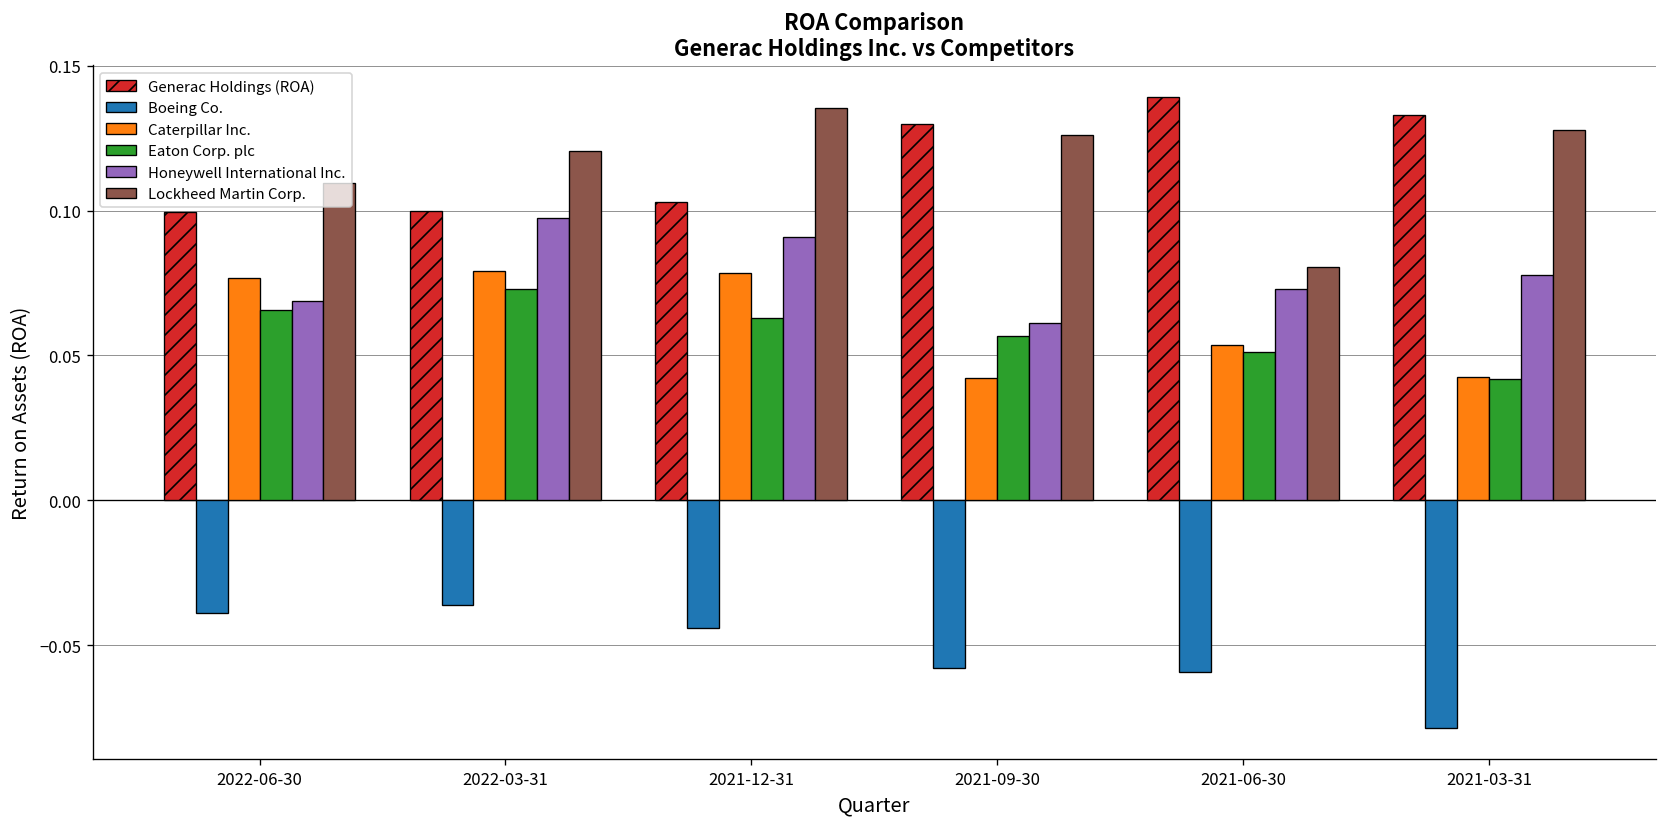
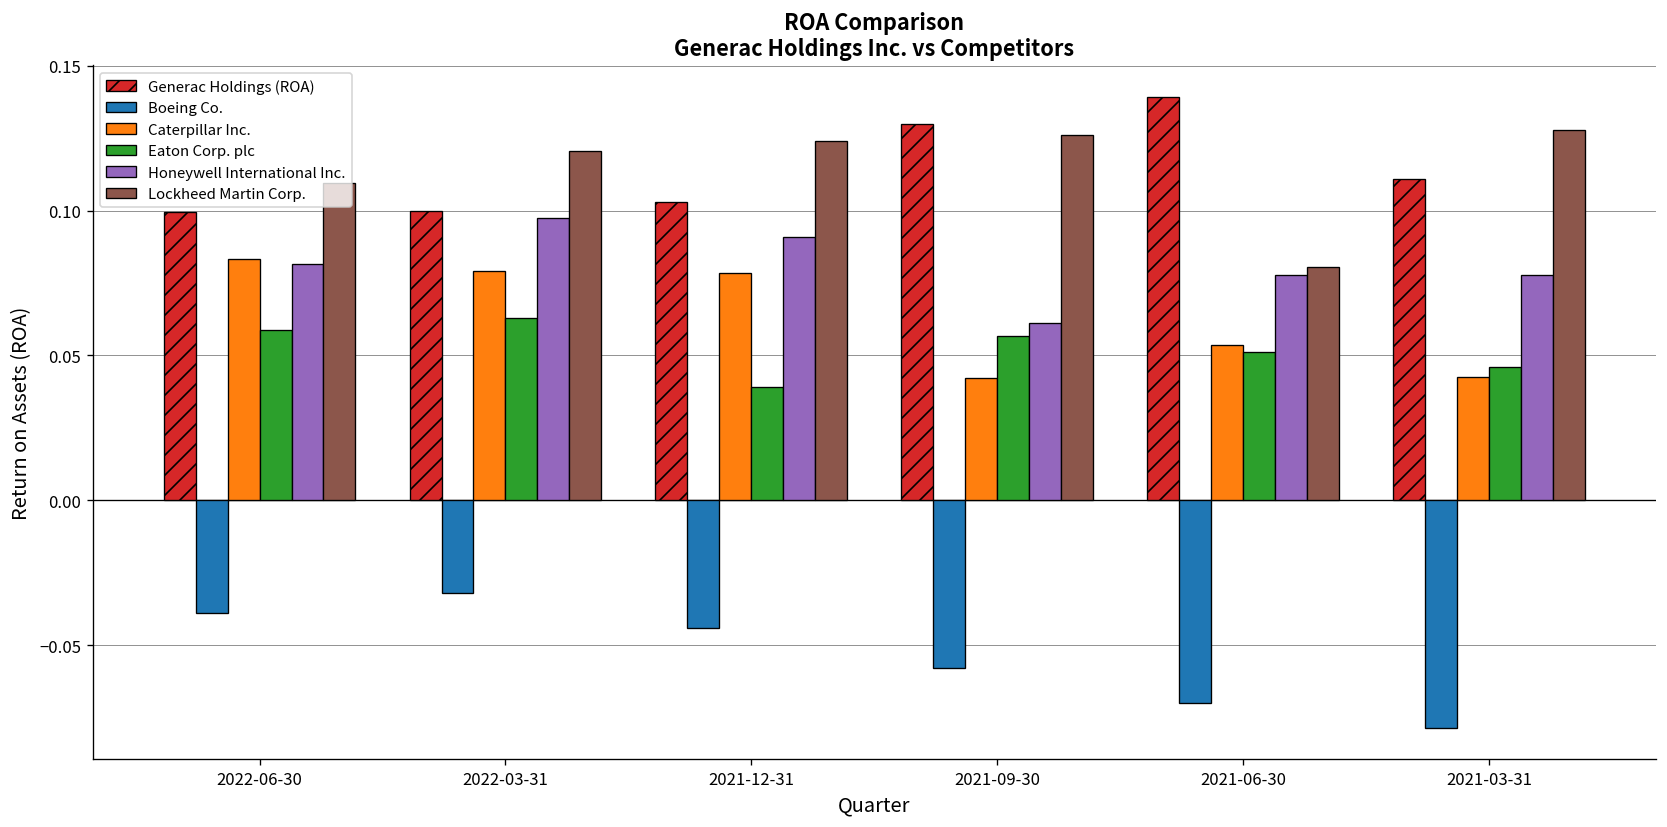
Caterpillar Inc., 2022-06-30: 0.077 -> 0.083
Eaton Corp. plc, 2022-06-30: 0.066 -> 0.059
Honeywell International Inc., 2022-06-30: 0.069 -> 0.082
Boeing Co., 2022-03-31: -0.036 -> -0.032
Eaton Corp. plc, 2022-03-31: 0.073 -> 0.063
Eaton Corp. plc, 2021-12-31: 0.063 -> 0.039
Lockheed Martin Corp., 2021-12-31: 0.135 -> 0.124
Boeing Co., 2021-06-30: -0.059 -> -0.070
Honeywell International Inc., 2021-06-30: 0.073 -> 0.078
Generac Holdings (ROA), 2021-03-31: 0.133 -> 0.111
Eaton Corp. plc, 2021-03-31: 0.042 -> 0.046
